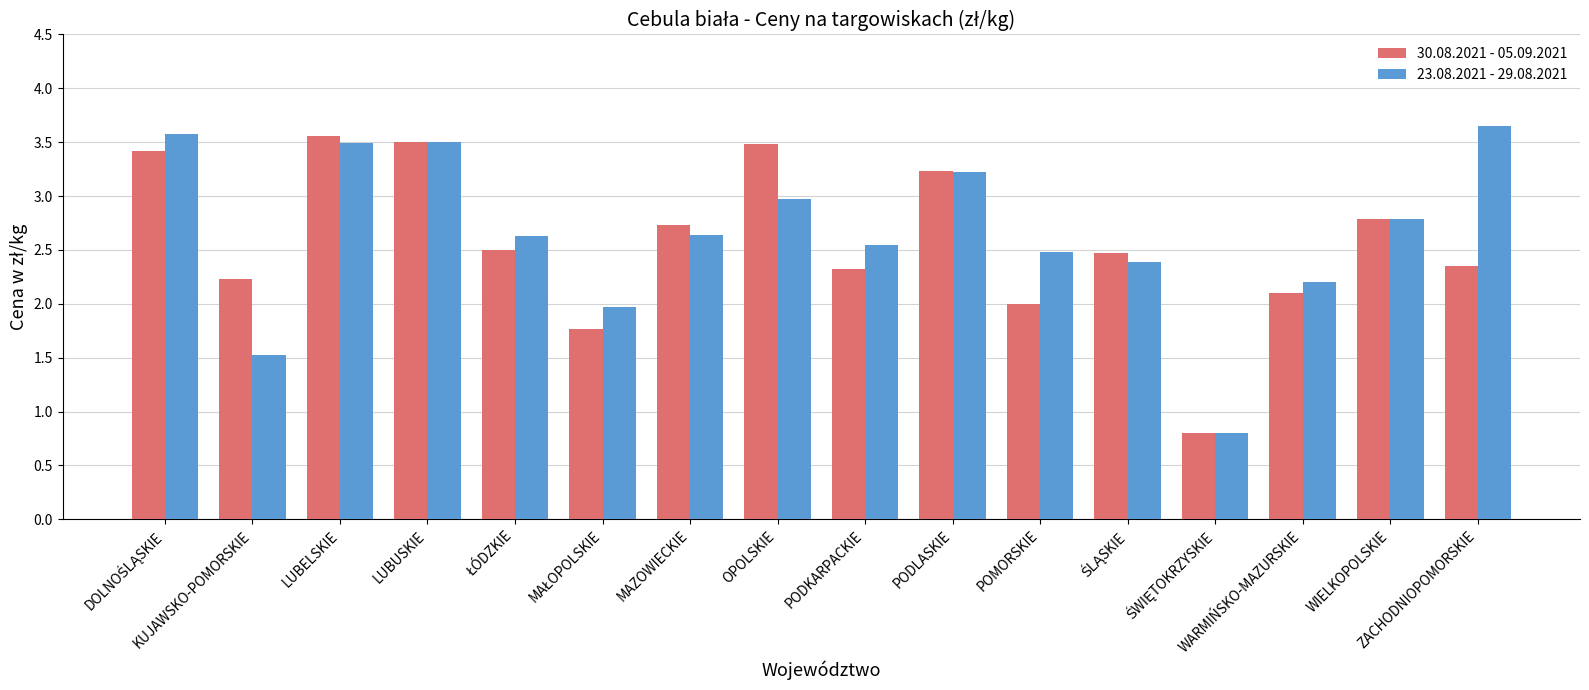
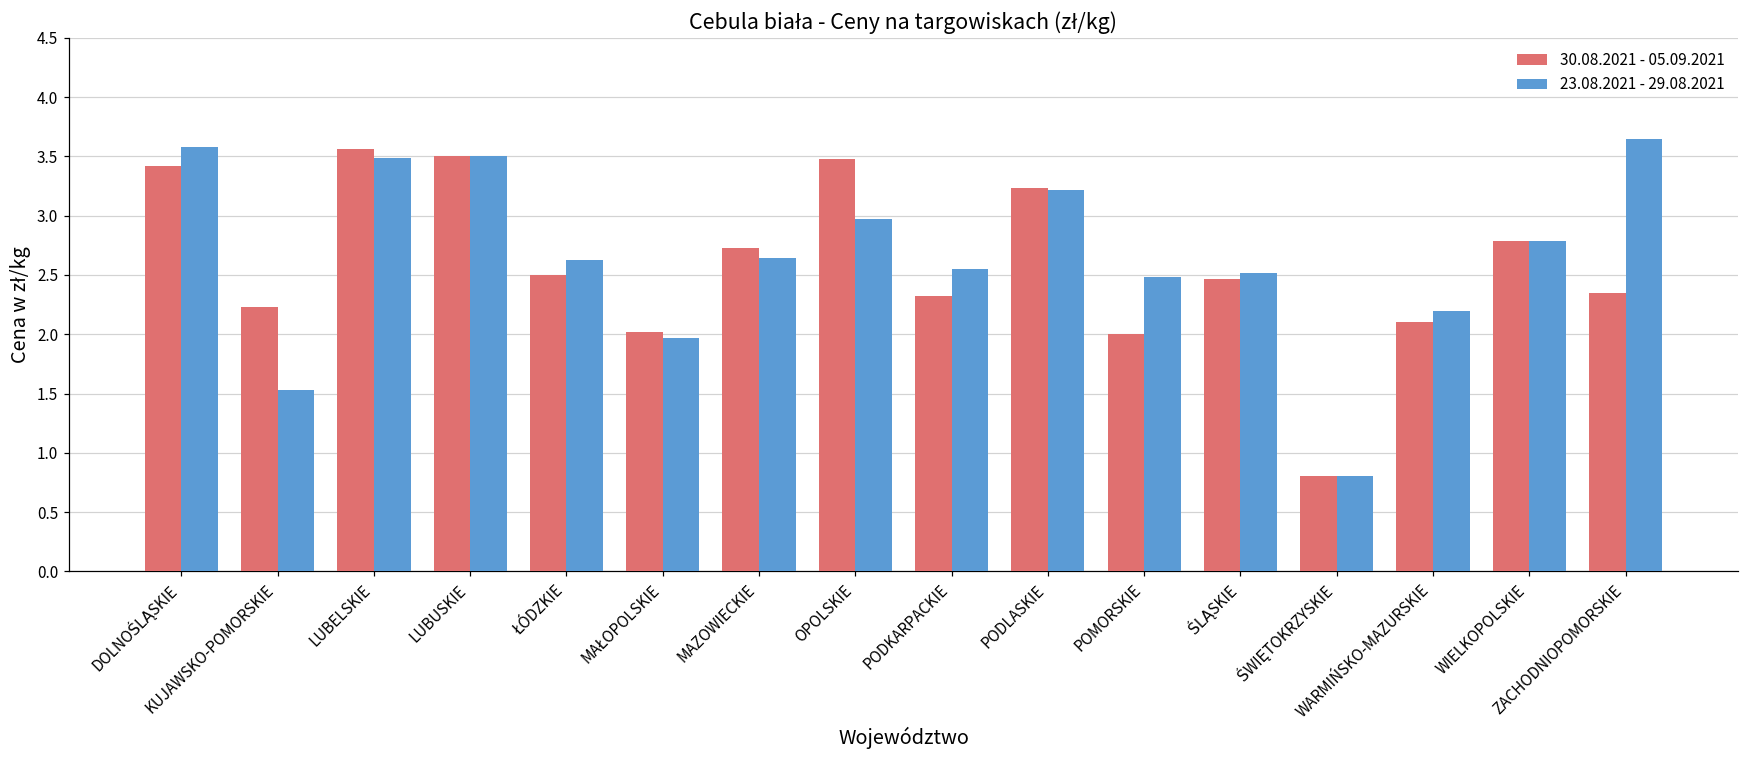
30.08.2021 - 05.09.2021, MAŁOPOLSKIE: 1.77 -> 2.02
23.08.2021 - 29.08.2021, ŚLĄSKIE: 2.39 -> 2.52
